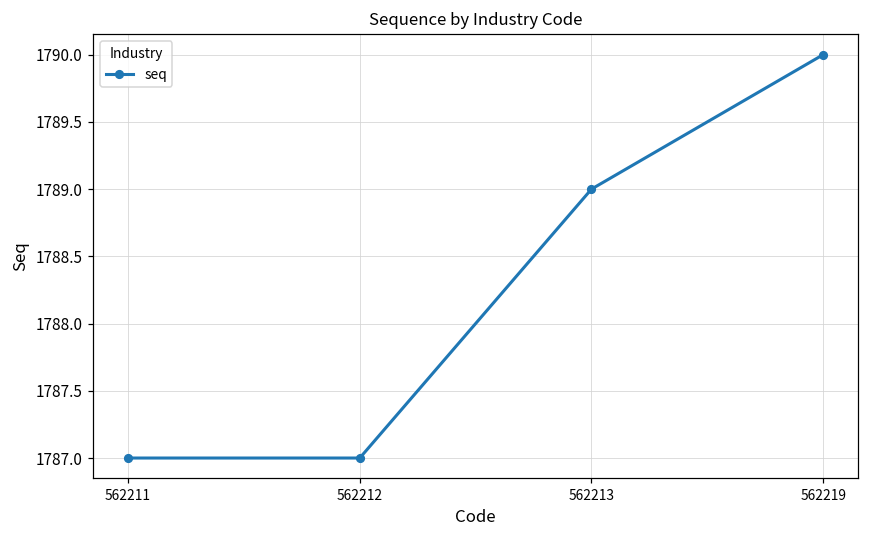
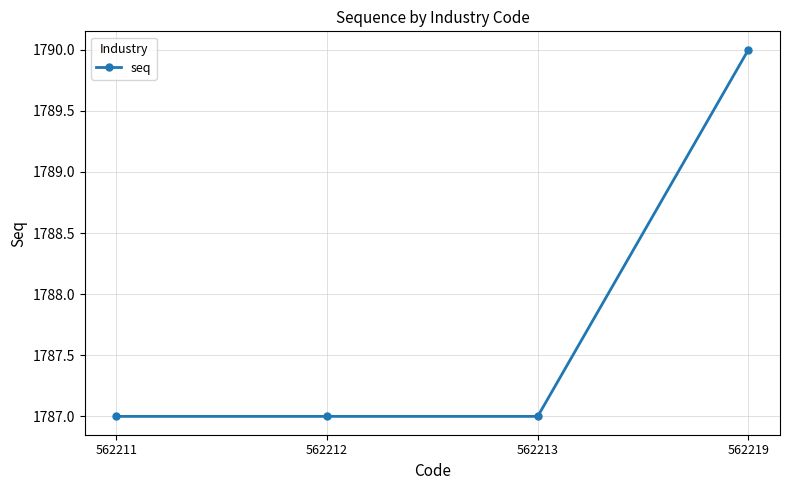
562213: 1789 -> 1787
